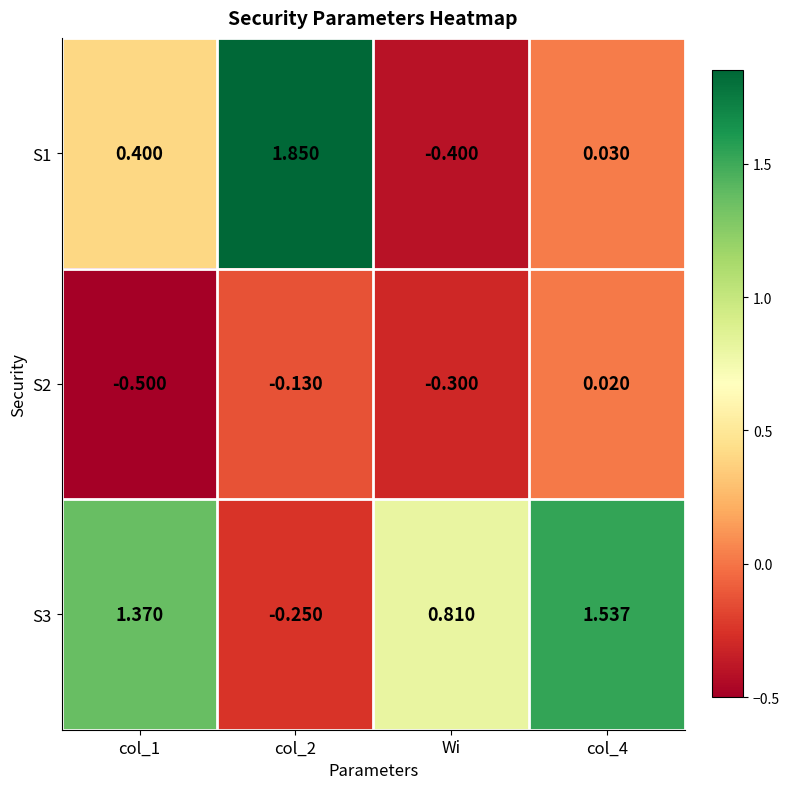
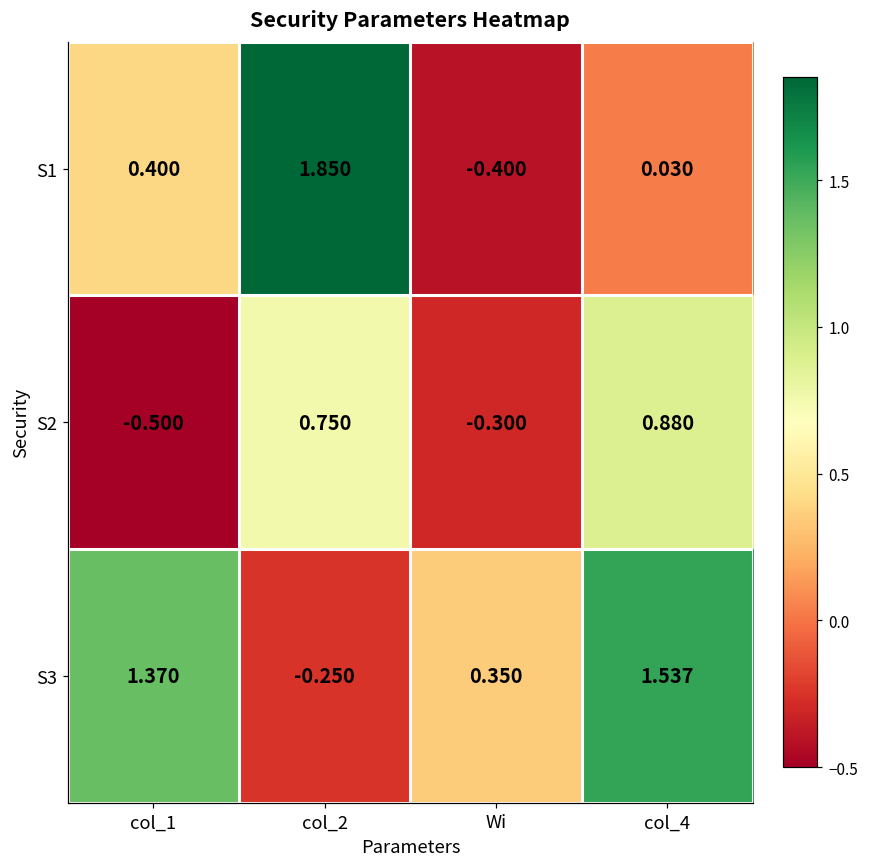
S2, col_2: -0.130 -> 0.750
S2, col_4: 0.020 -> 0.880
S3, Wi: 0.810 -> 0.350
